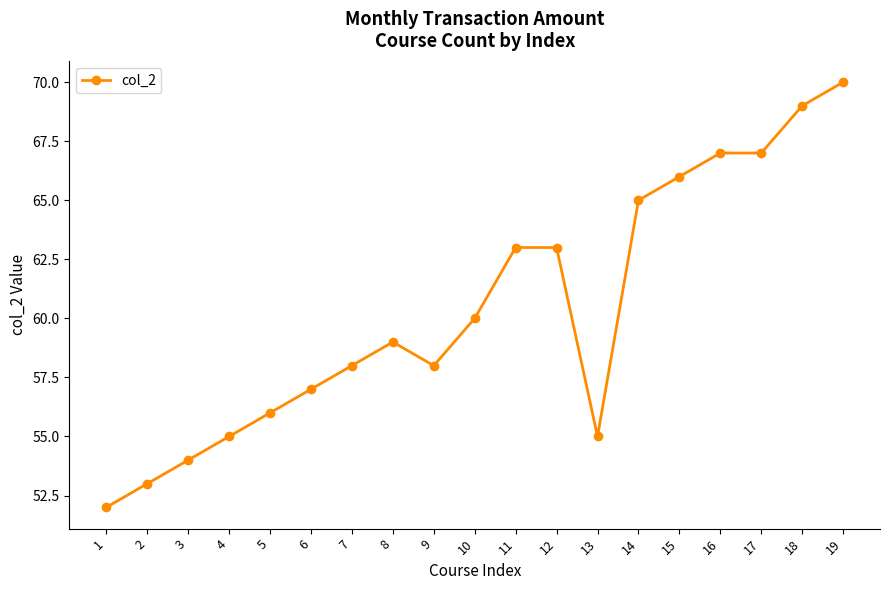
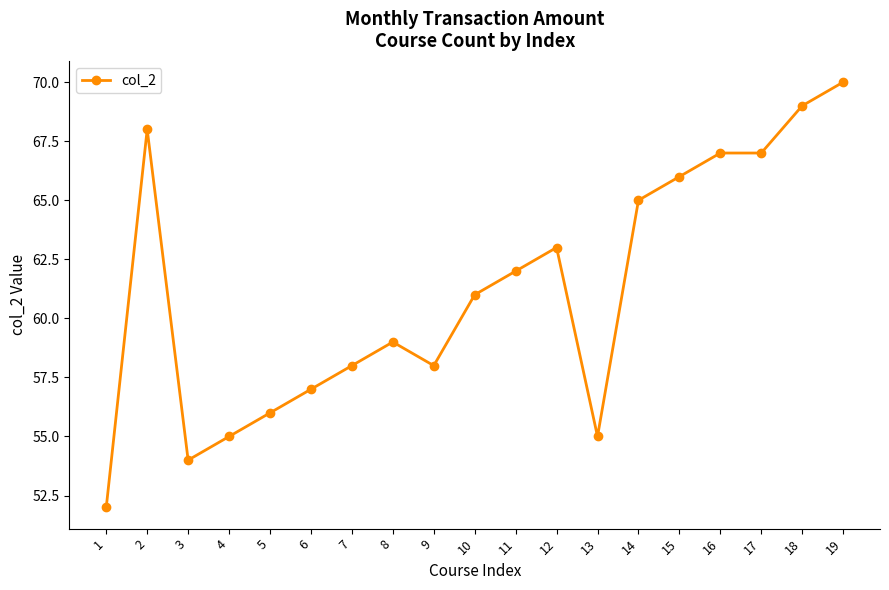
2: 53 -> 68
10: 60 -> 61
11: 63 -> 62
